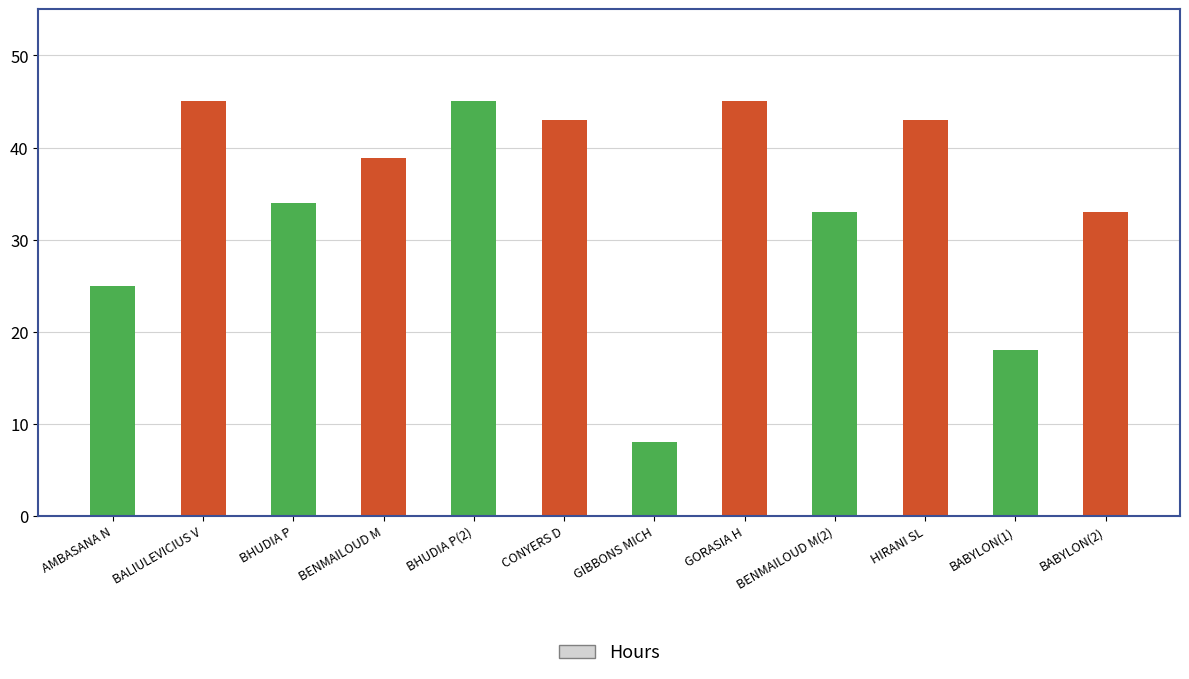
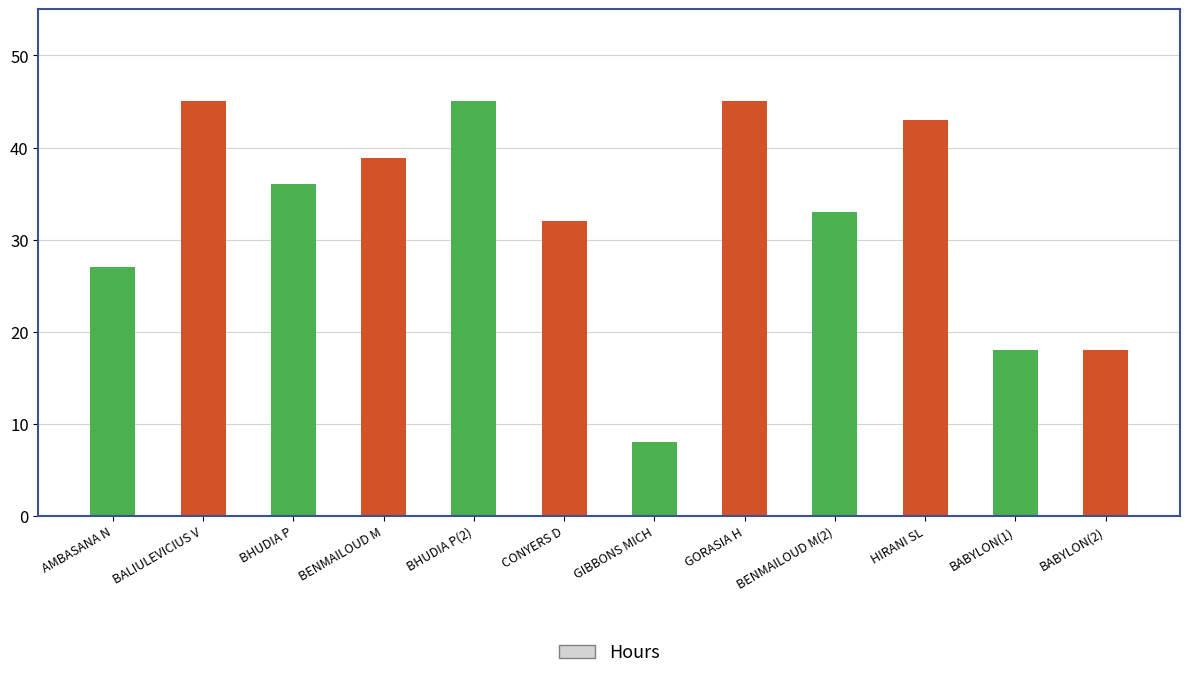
AMBASANA N: 25 -> 27
BHUDIA P: 34 -> 36
CONYERS D: 43 -> 32
BABYLON(2): 33 -> 18
